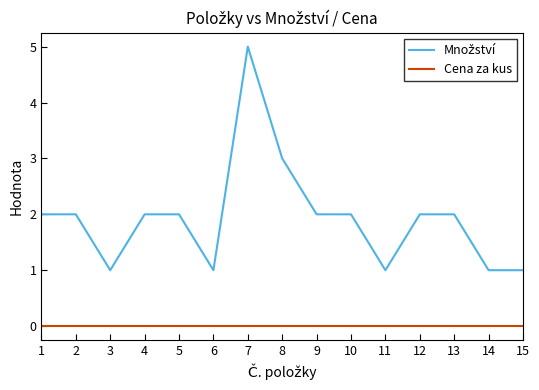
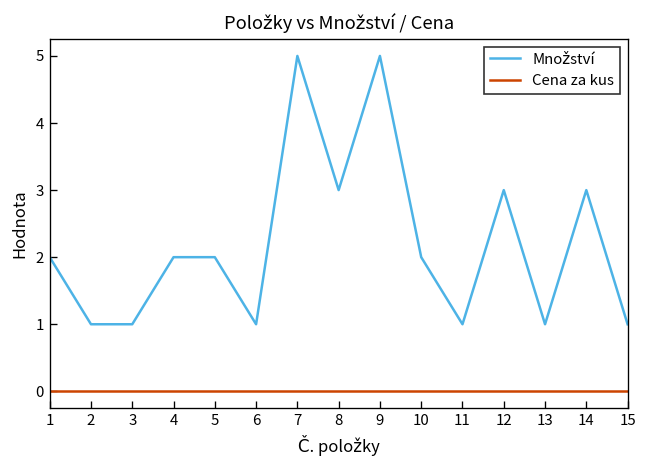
Množství, 2: 2 -> 1
Množství, 9: 2 -> 5
Množství, 12: 2 -> 3
Množství, 13: 2 -> 1
Množství, 14: 1 -> 3
